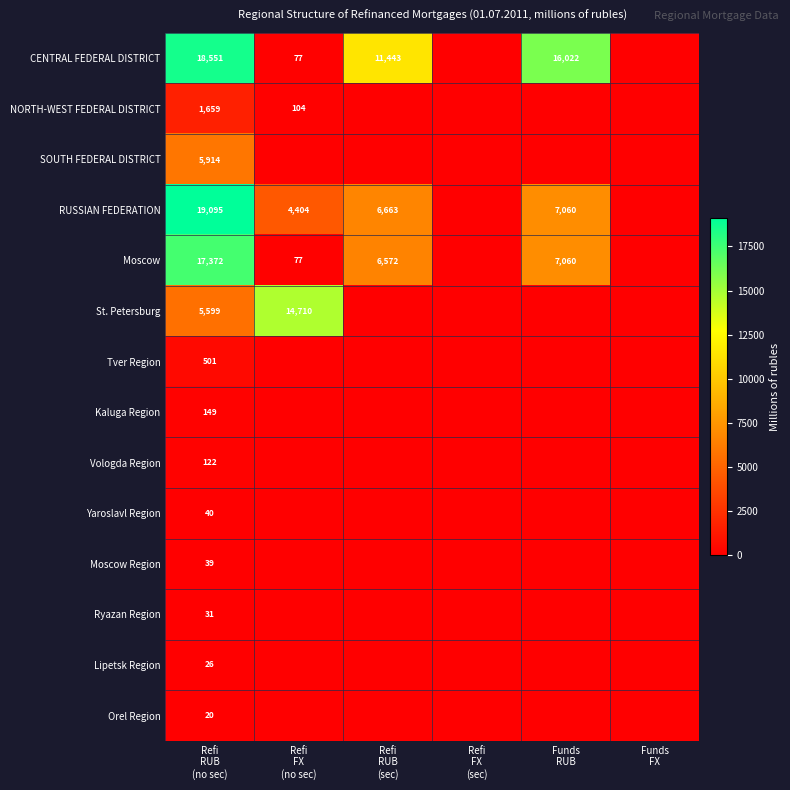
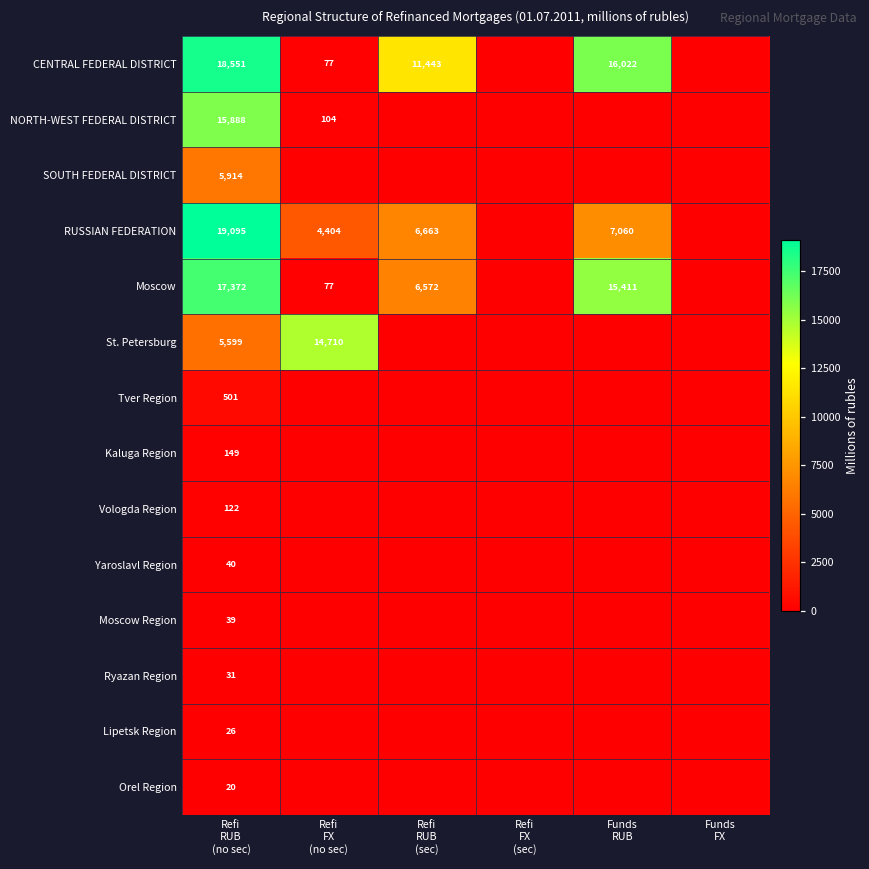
NORTH-WEST FEDERAL DISTRICT, Refi RUB (no sec): 1,659 -> 15,888
Moscow, Funds RUB: 7,060 -> 15,411
